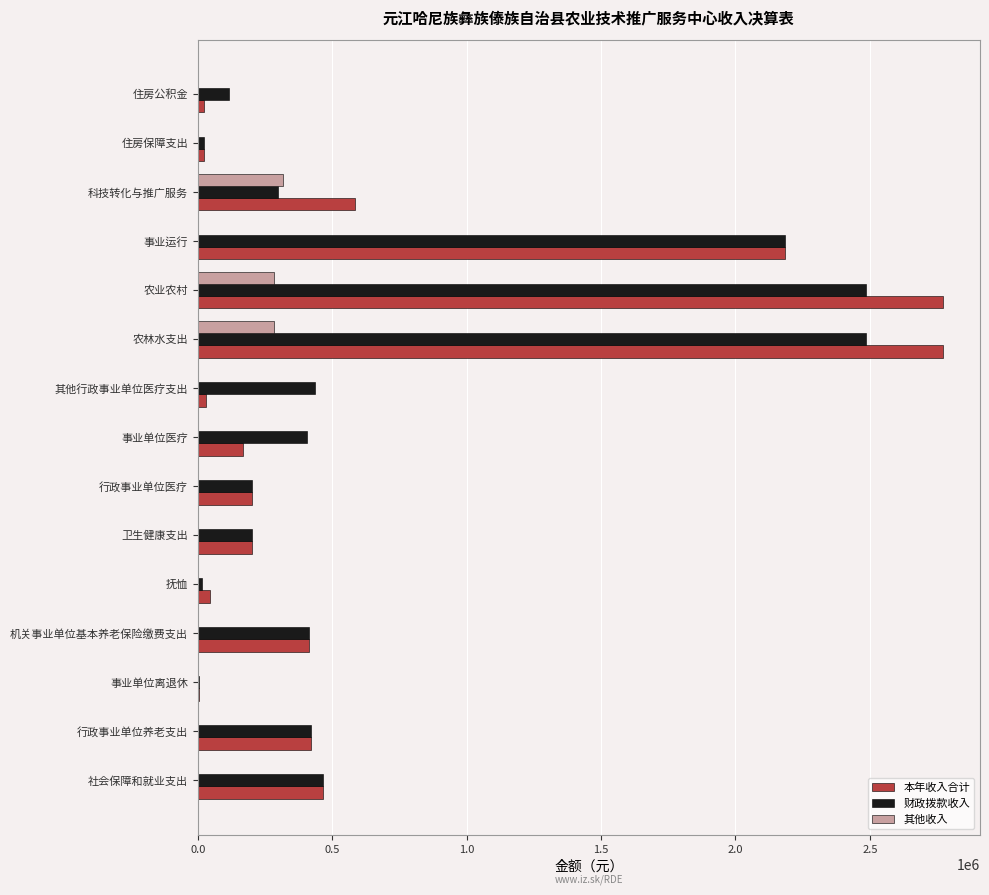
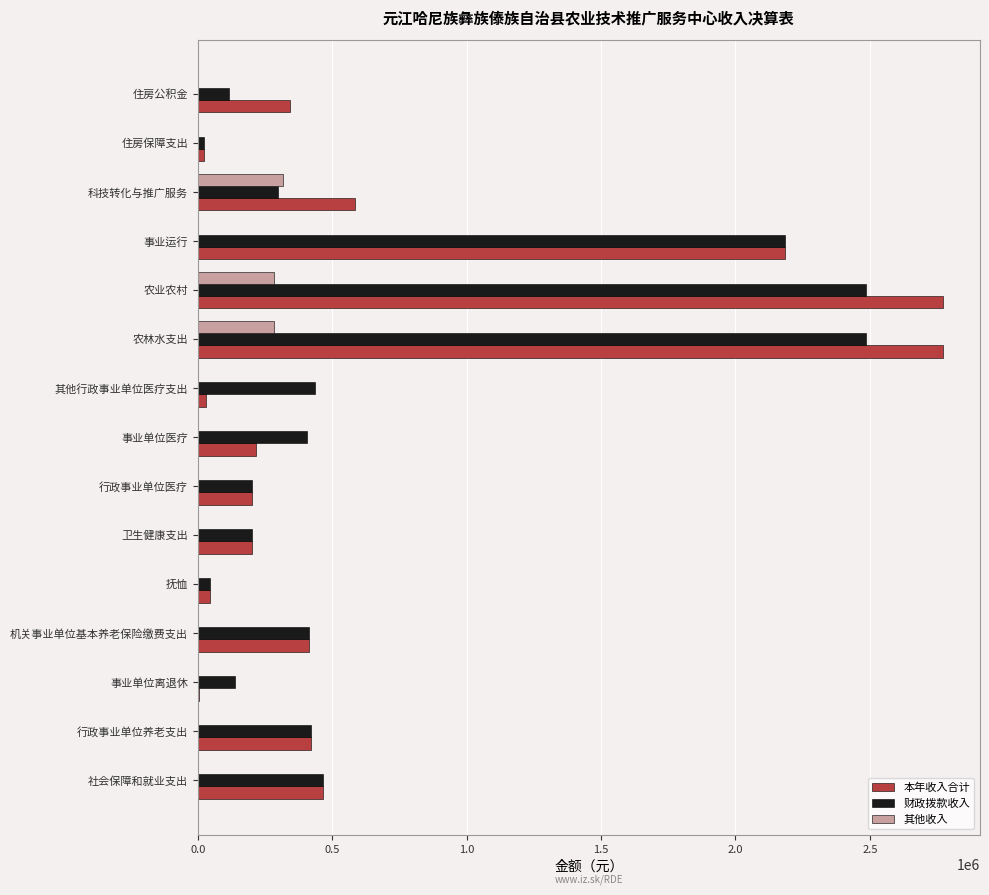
本年收入合计, 住房公积金: 20000 -> 340000
本年收入合计, 事业单位医疗: 170000 -> 220000
财政拨款收入, 抚恤: 20000 -> 50000
财政拨款收入, 事业单位离退休: 10000 -> 140000
